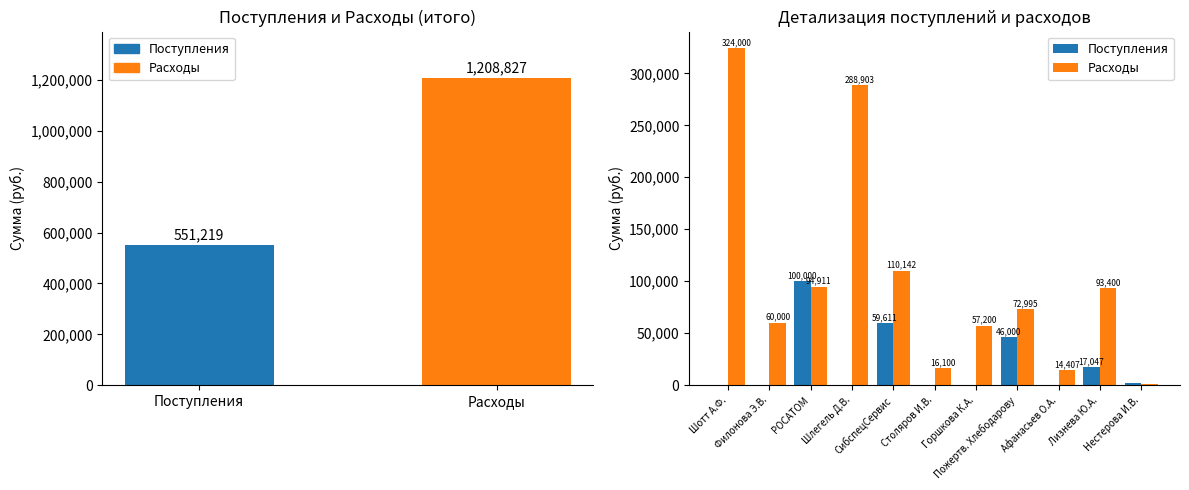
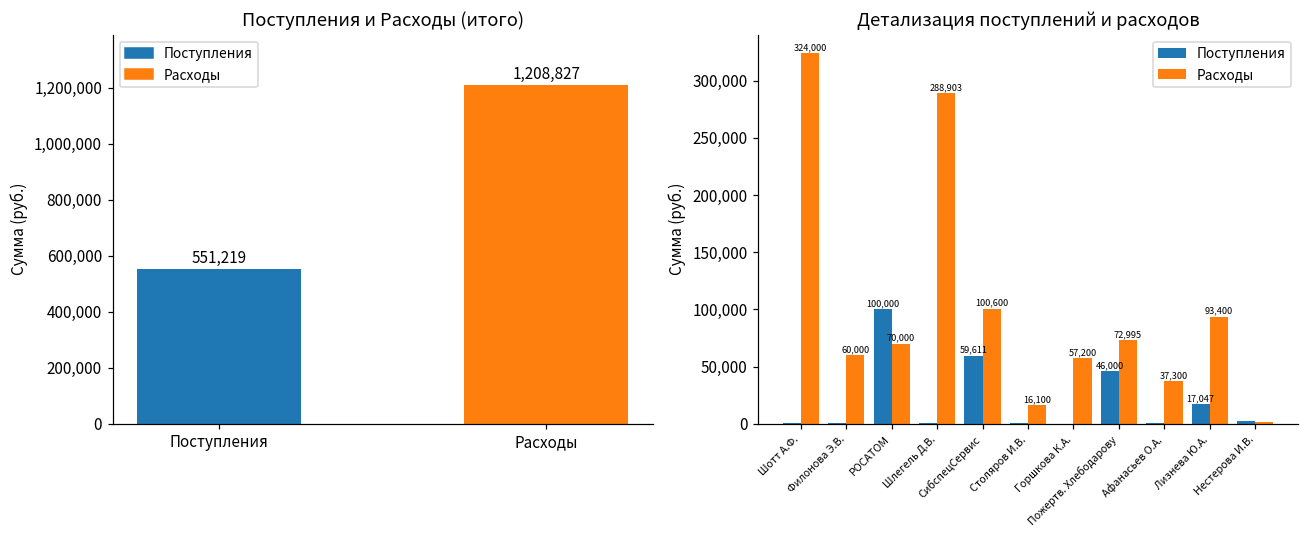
Детализация поступлений и расходов, Расходы, РОСАТОМ: 94,911 -> 70,000
Детализация поступлений и расходов, Расходы, СибспецСервис: 110,142 -> 100,600
Детализация поступлений и расходов, Расходы, Афанасьев О.А.: 14,407 -> 37,300
